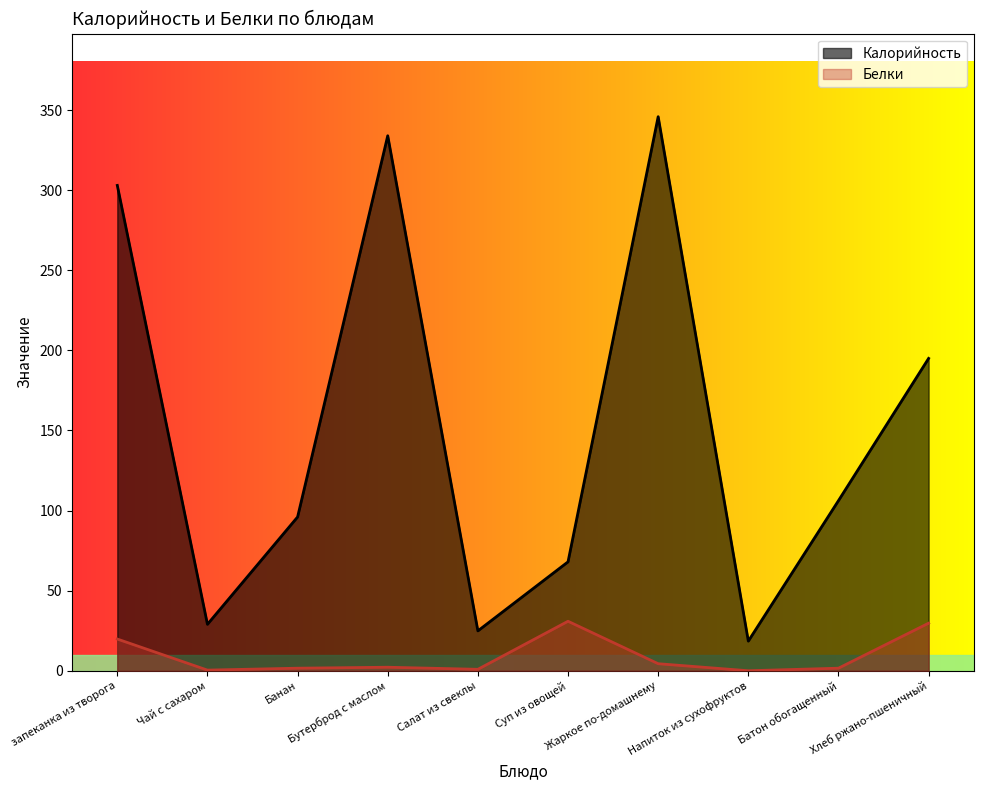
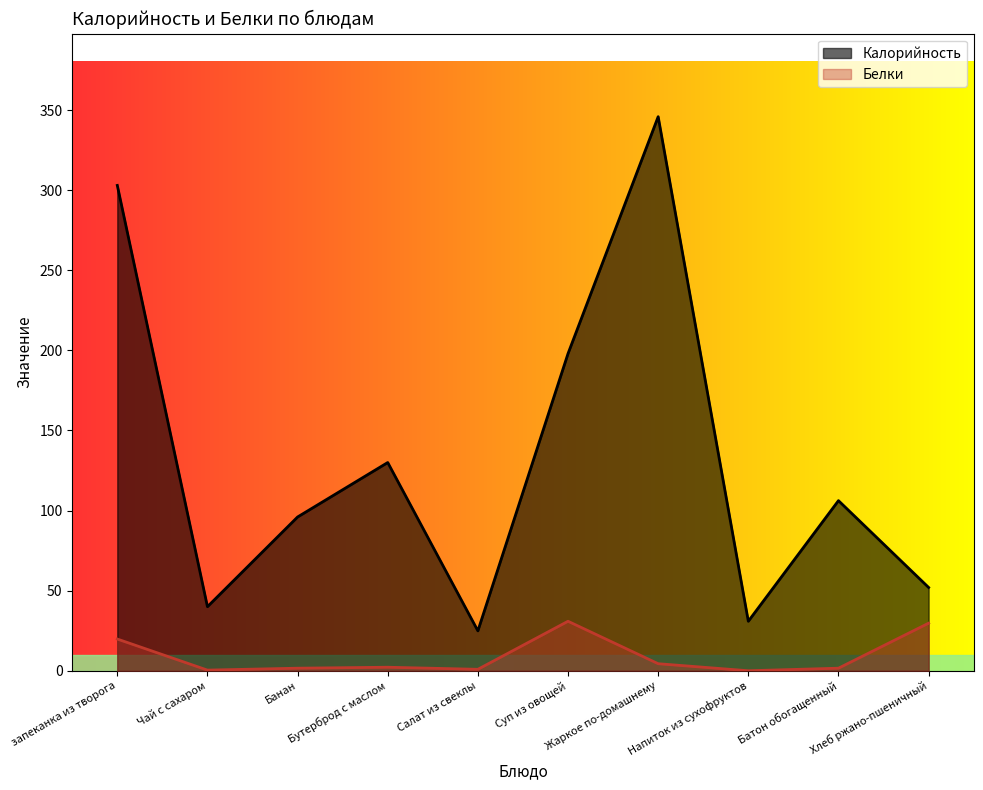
Калорийность, Чай с сахаром: 29 -> 40
Калорийность, Бутерброд с маслом: 334 -> 130
Калорийность, Суп из овощей: 68 -> 198
Калорийность, Напиток из сухофруктов: 19 -> 31
Калорийность, Хлеб ржано-пшеничный: 195 -> 52
